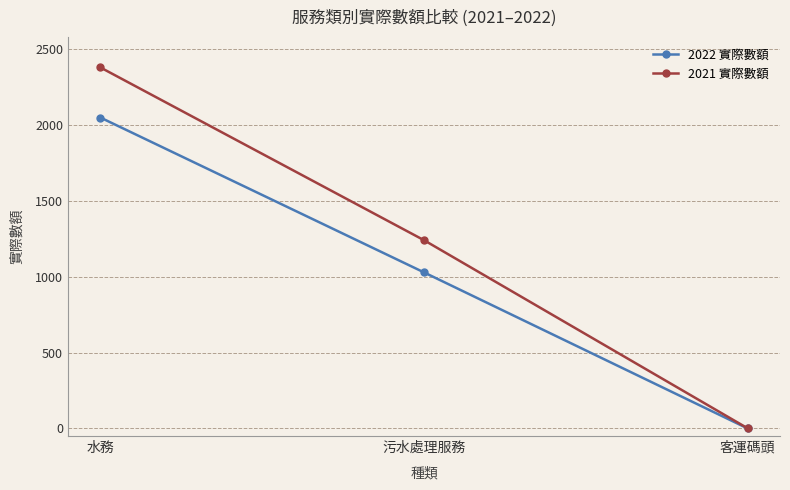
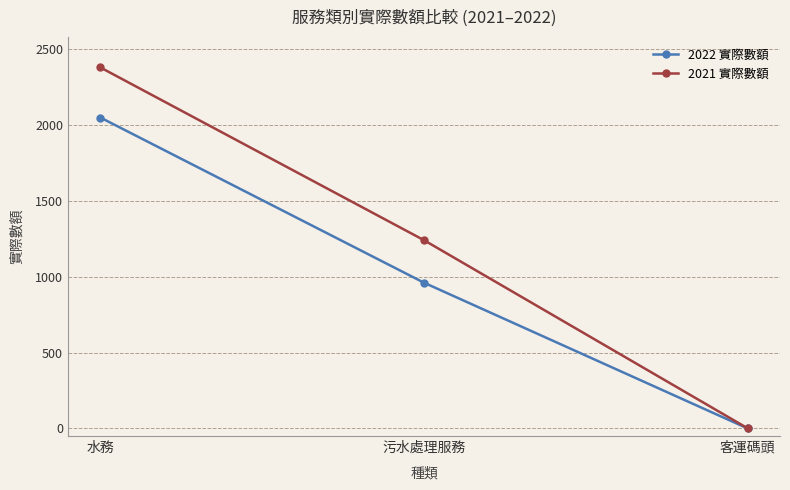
2022 實際數額, 污水處理服務: 1030 -> 960
